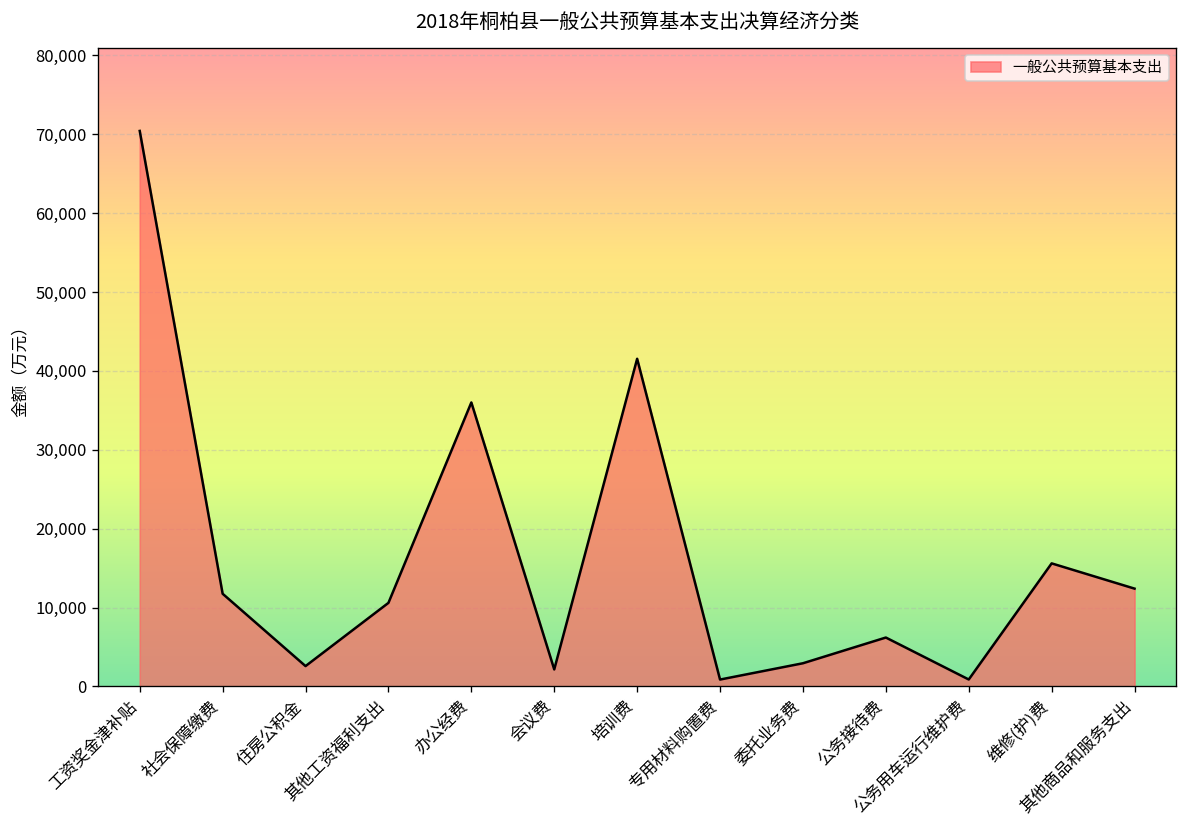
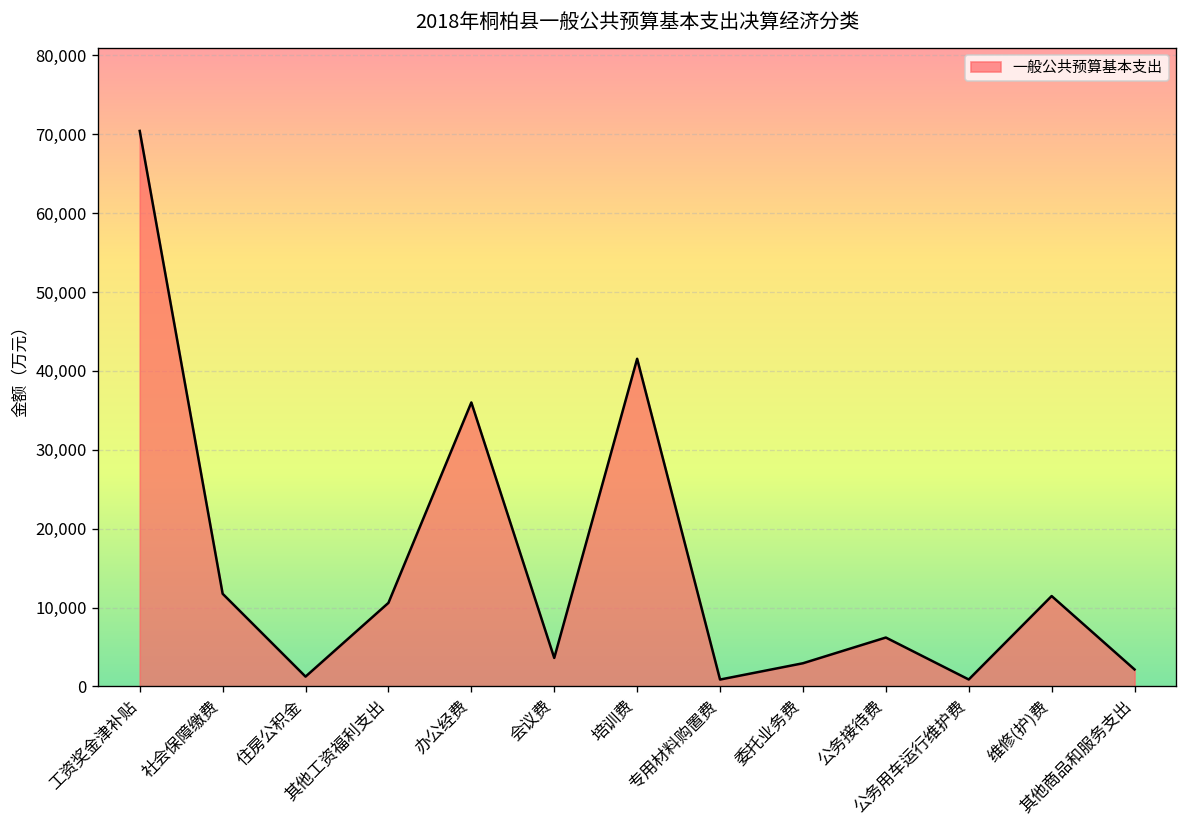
住房公积金: 3,000 -> 1,000
会议费: 2,000 -> 4,000
维修(护)费: 16,000 -> 11,000
其他商品和服务支出: 12,000 -> 2,000
